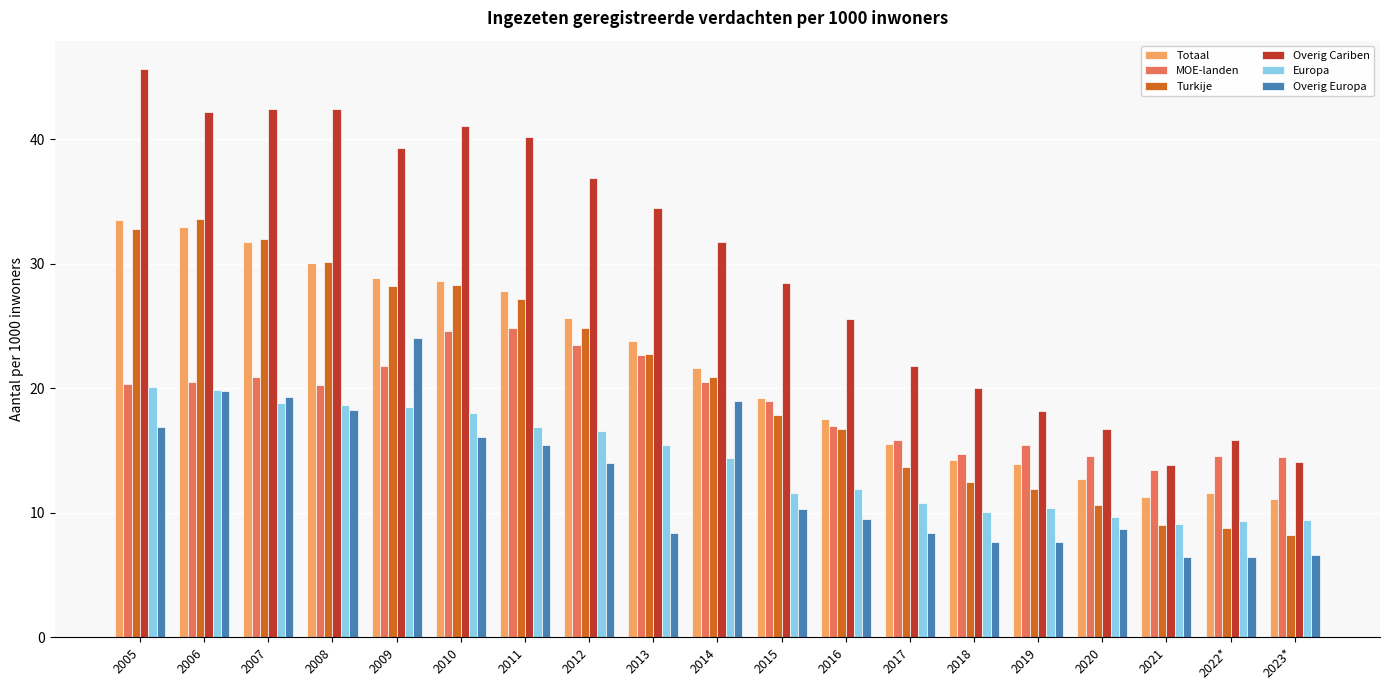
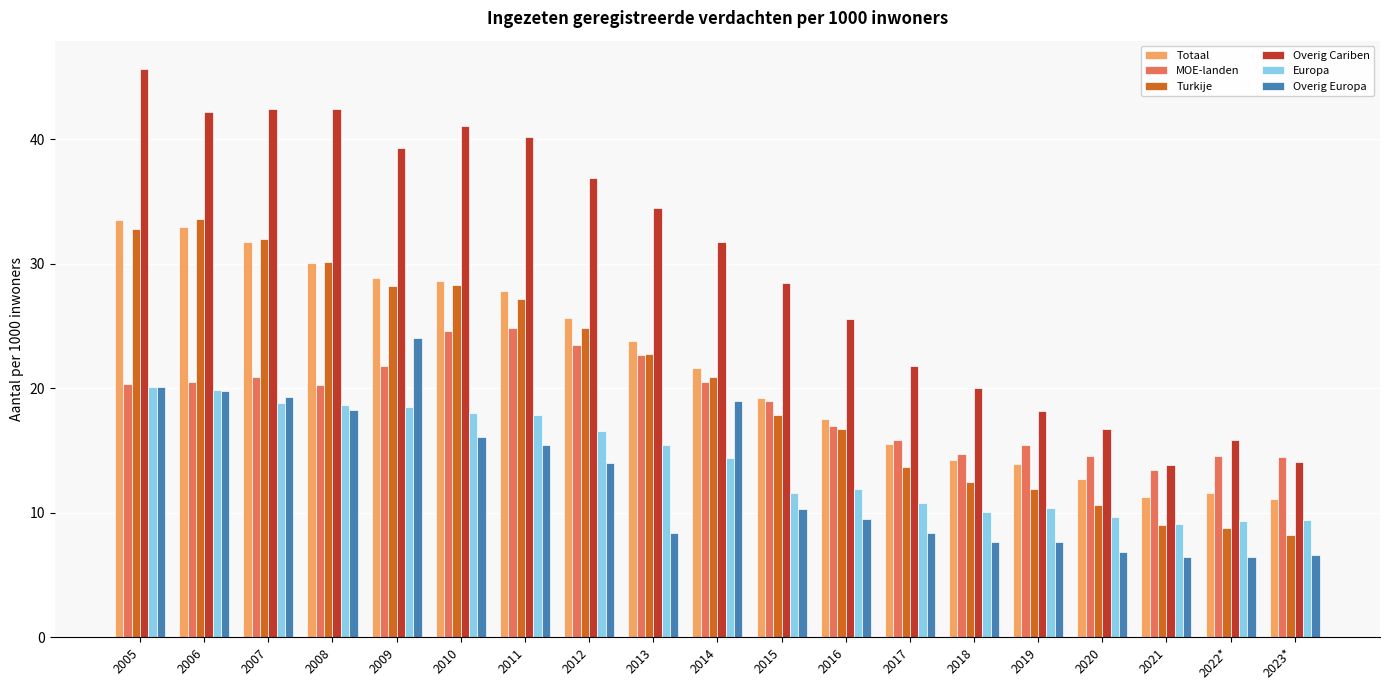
Overig Europa, 2005: 16.9 -> 20.1
Europa, 2011: 16.9 -> 17.8
Overig Europa, 2020: 8.7 -> 6.9
